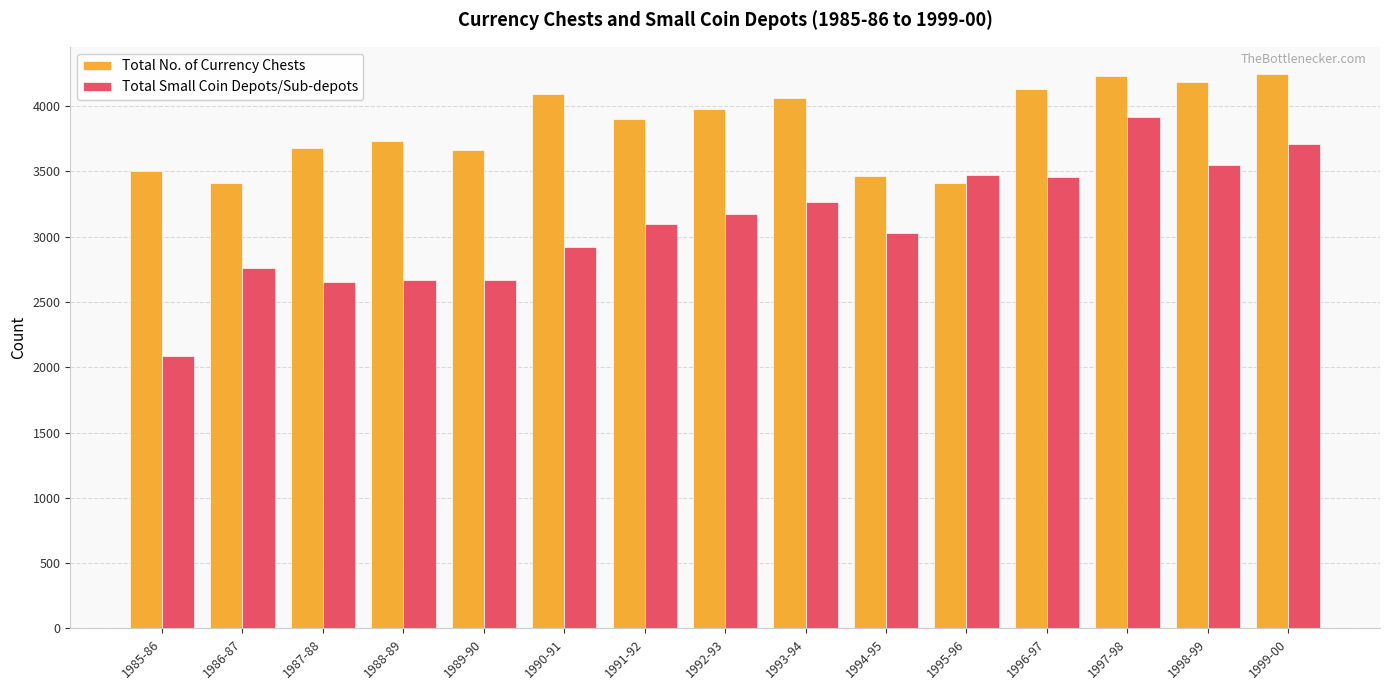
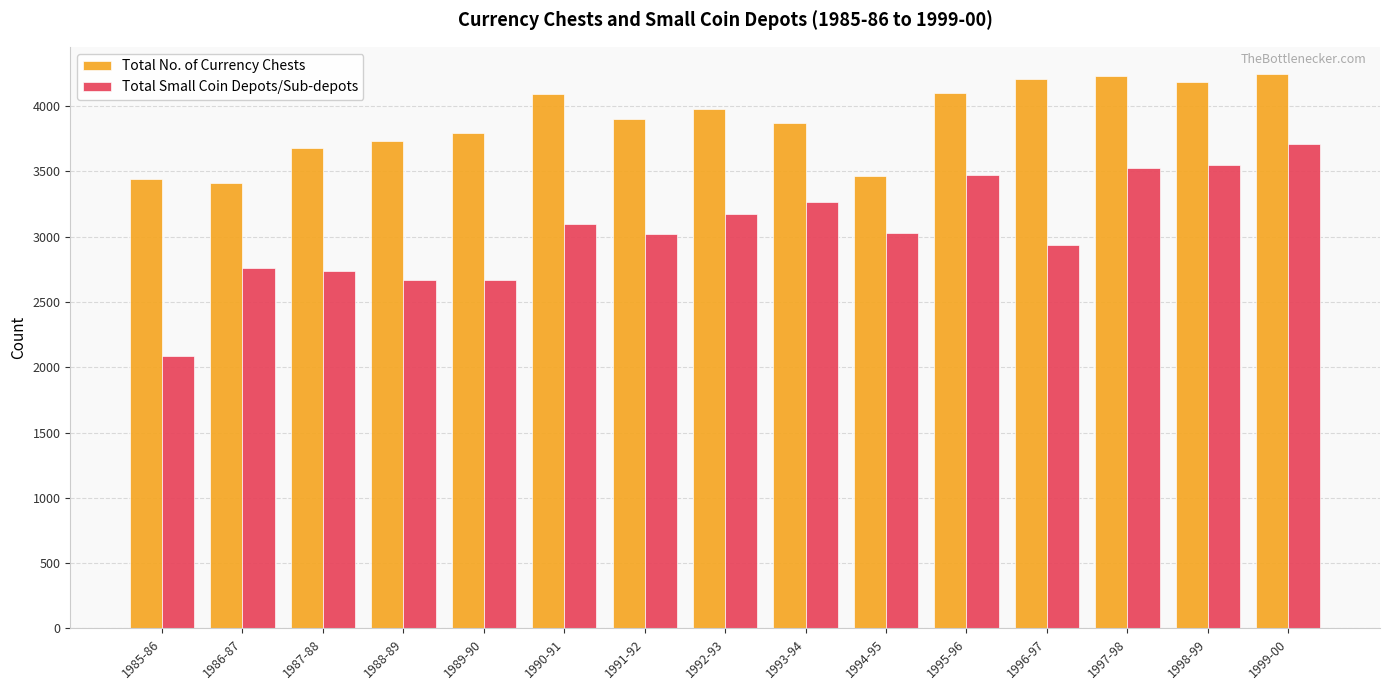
Total No. of Currency Chests, 1985-86: 3510 -> 3440
Total Small Coin Depots/Sub-depots, 1987-88: 2650 -> 2740
Total No. of Currency Chests, 1989-90: 3660 -> 3790
Total Small Coin Depots/Sub-depots, 1990-91: 2920 -> 3100
Total Small Coin Depots/Sub-depots, 1991-92: 3100 -> 3020
Total No. of Currency Chests, 1993-94: 4060 -> 3870
Total No. of Currency Chests, 1995-96: 3410 -> 4100
Total No. of Currency Chests, 1996-97: 4130 -> 4200
Total Small Coin Depots/Sub-depots, 1996-97: 3450 -> 2940
Total Small Coin Depots/Sub-depots, 1997-98: 3920 -> 3530
